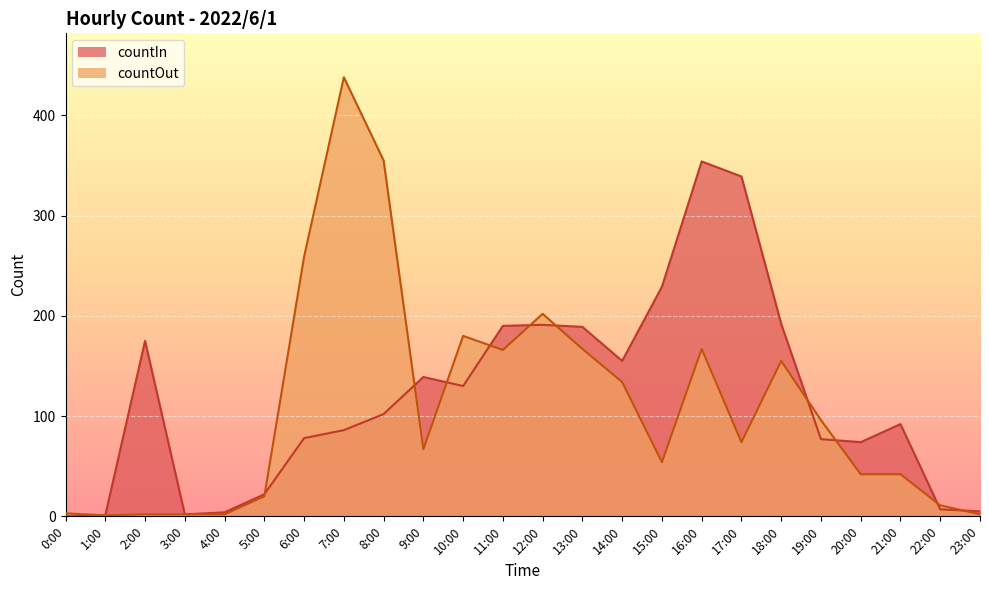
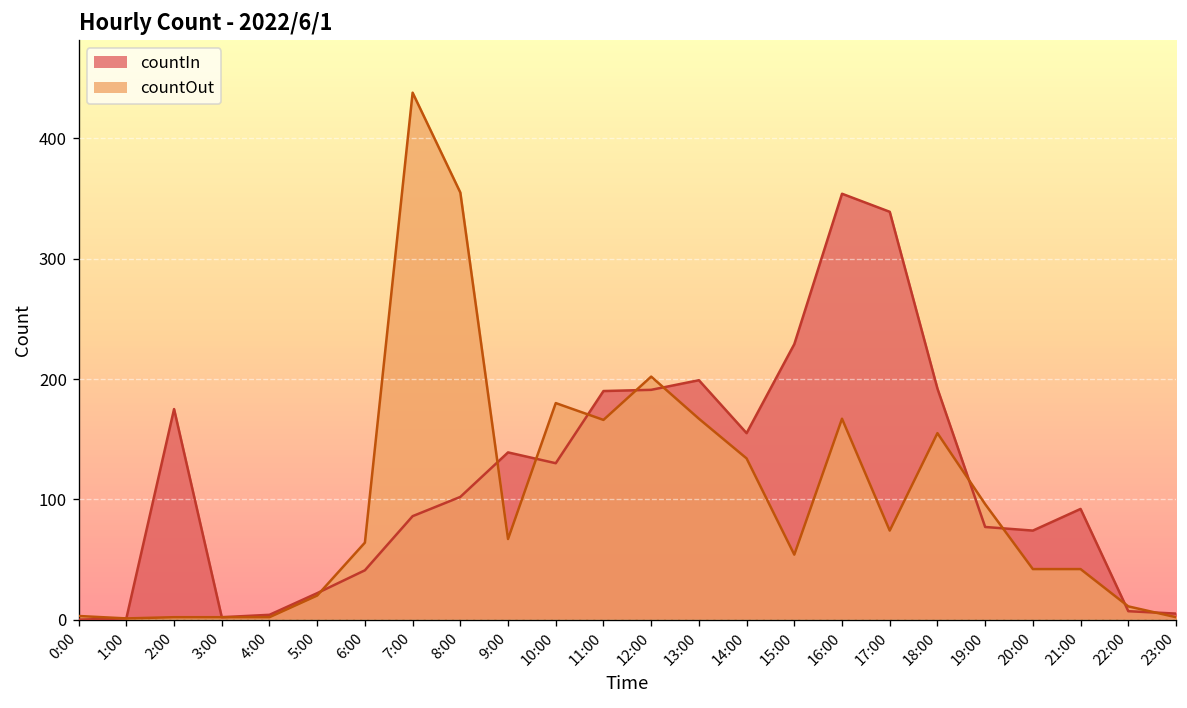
countIn, 6:00: 78 -> 41
countOut, 6:00: 259 -> 64
countIn, 13:00: 189 -> 199
